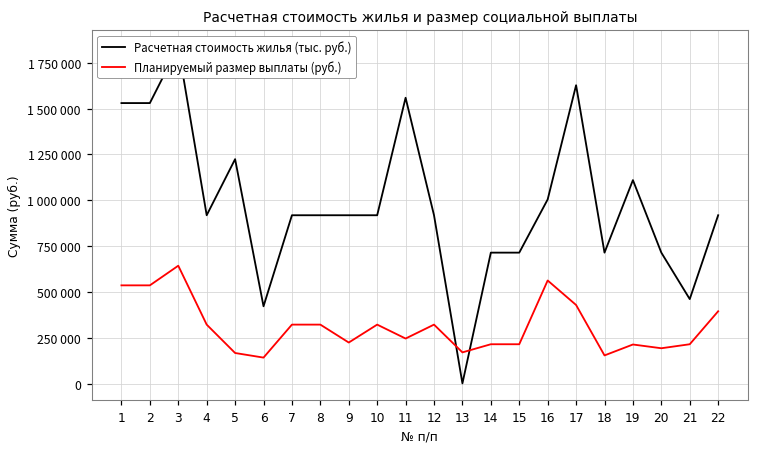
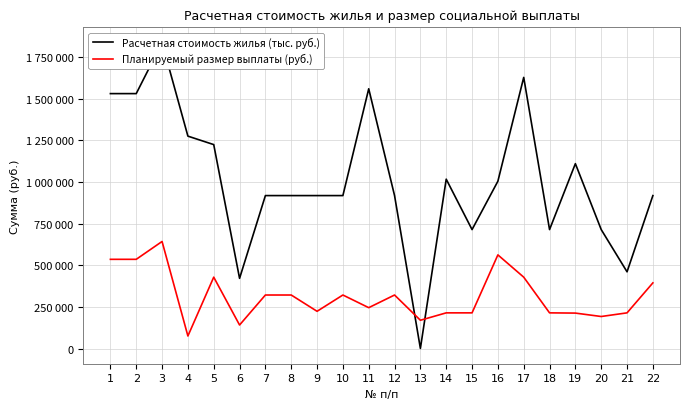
Расчетная стоимость жилья (тыс. руб.), 4: 920000 -> 1270000
Планируемый размер выплаты (руб.), 4: 320000 -> 80000
Планируемый размер выплаты (руб.), 5: 170000 -> 430000
Расчетная стоимость жилья (тыс. руб.), 14: 710000 -> 1020000
Планируемый размер выплаты (руб.), 18: 150000 -> 210000
